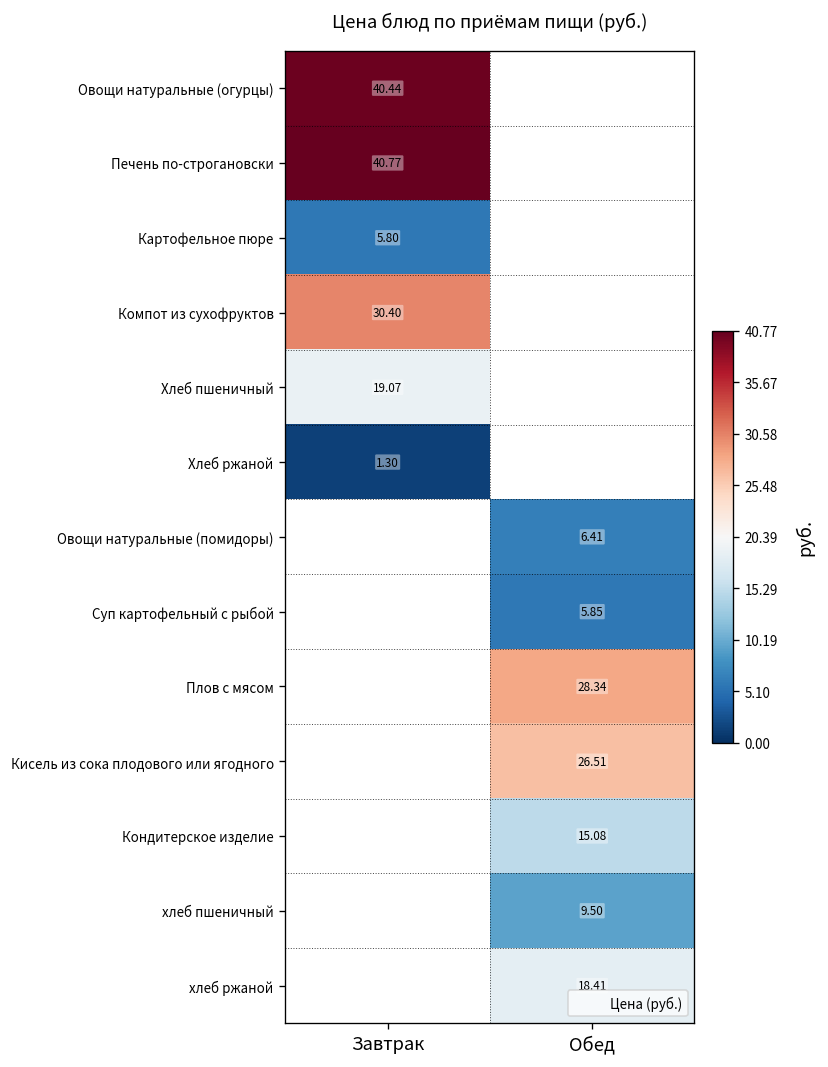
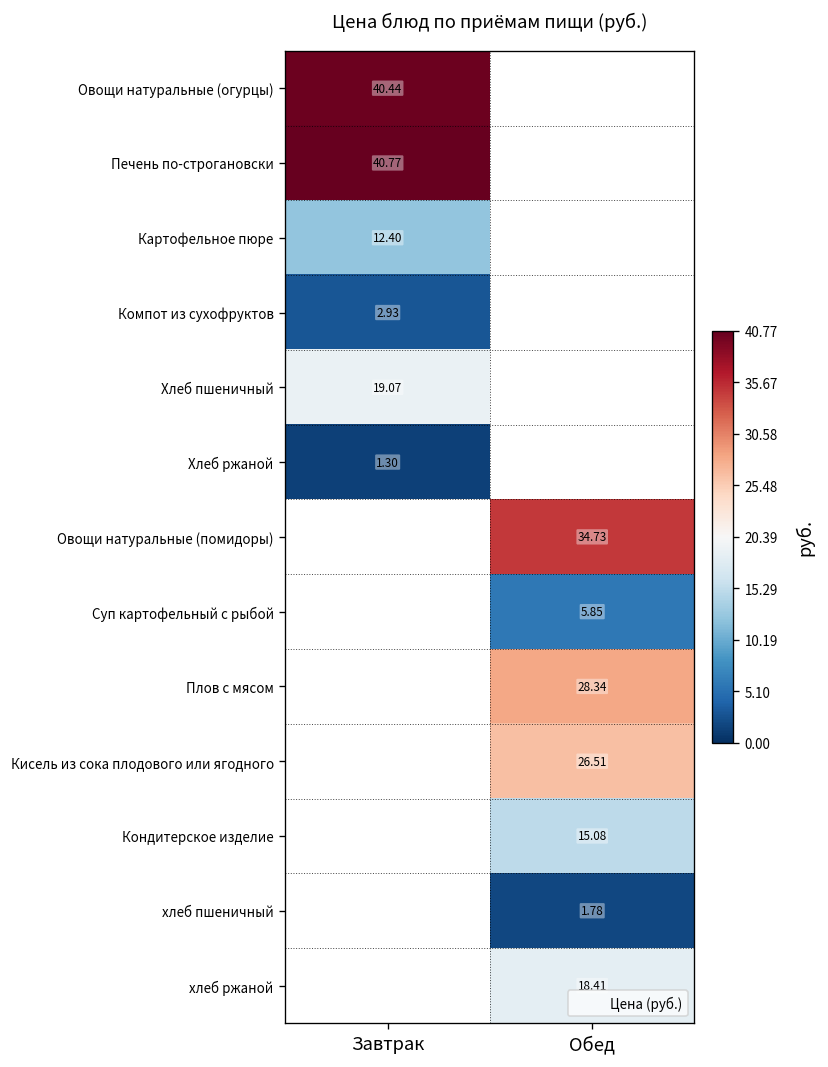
Картофельное пюре, Завтрак: 5.80 -> 12.40
Компот из сухофруктов, Завтрак: 30.40 -> 2.93
Овощи натуральные (помидоры), Обед: 6.41 -> 34.73
хлеб пшеничный, Обед: 9.50 -> 1.78
